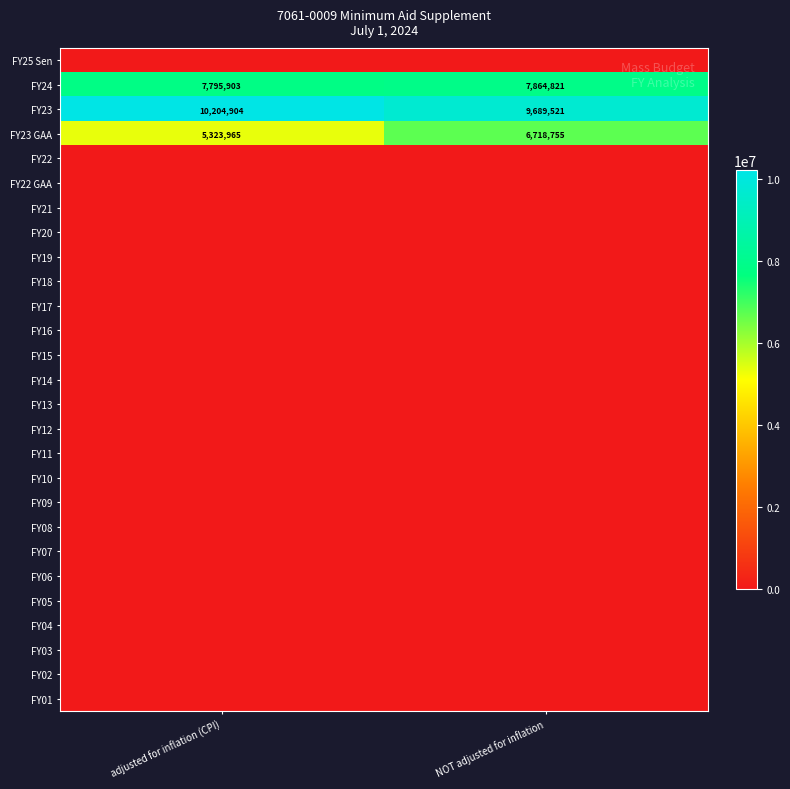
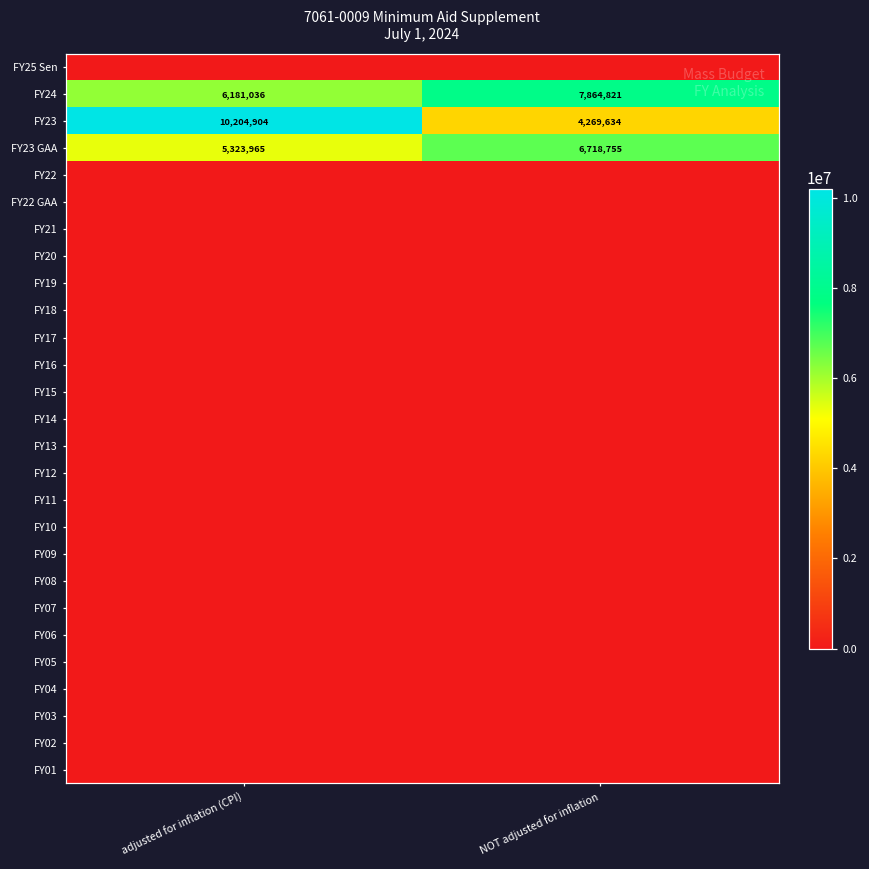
FY24, adjusted for inflation (CPI): 7,795,903 -> 6,181,036
FY23, NOT adjusted for inflation: 9,689,521 -> 4,269,634
